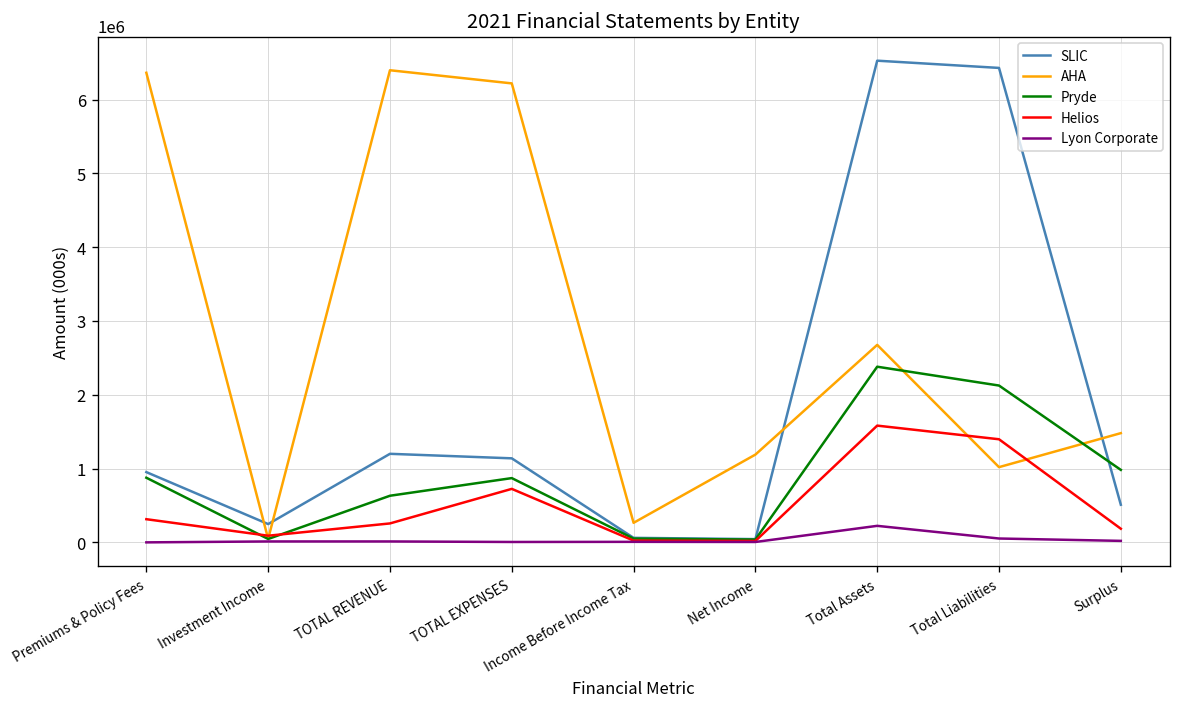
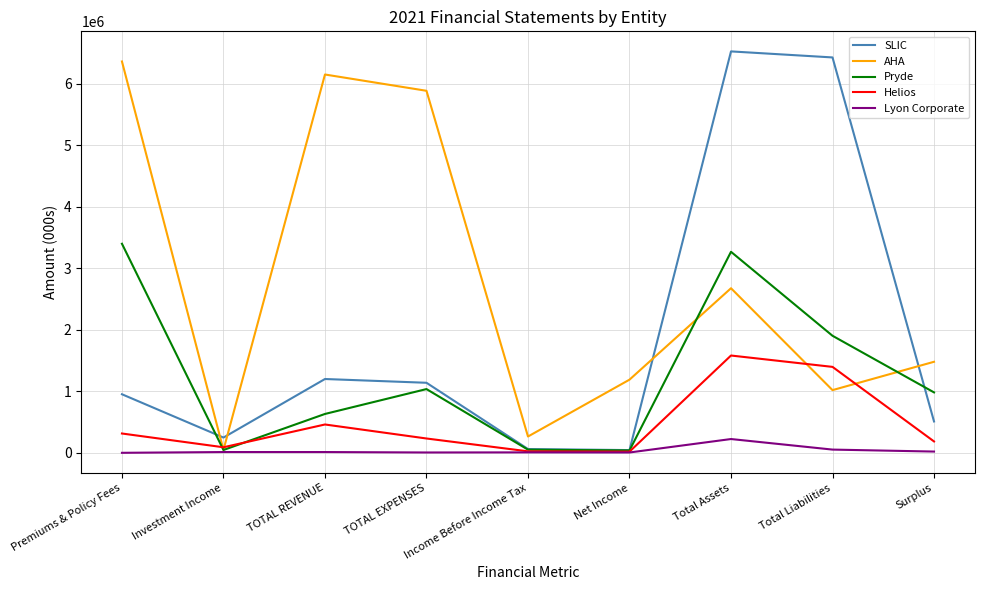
Pryde, Premiums & Policy Fees: 900000 -> 3400000
AHA, TOTAL REVENUE: 6400000 -> 6200000
Helios, TOTAL REVENUE: 300000 -> 500000
AHA, TOTAL EXPENSES: 6200000 -> 5900000
Pryde, TOTAL EXPENSES: 900000 -> 1000000
Helios, TOTAL EXPENSES: 700000 -> 200000
Pryde, Total Assets: 2400000 -> 3300000
Pryde, Total Liabilities: 2100000 -> 1900000
